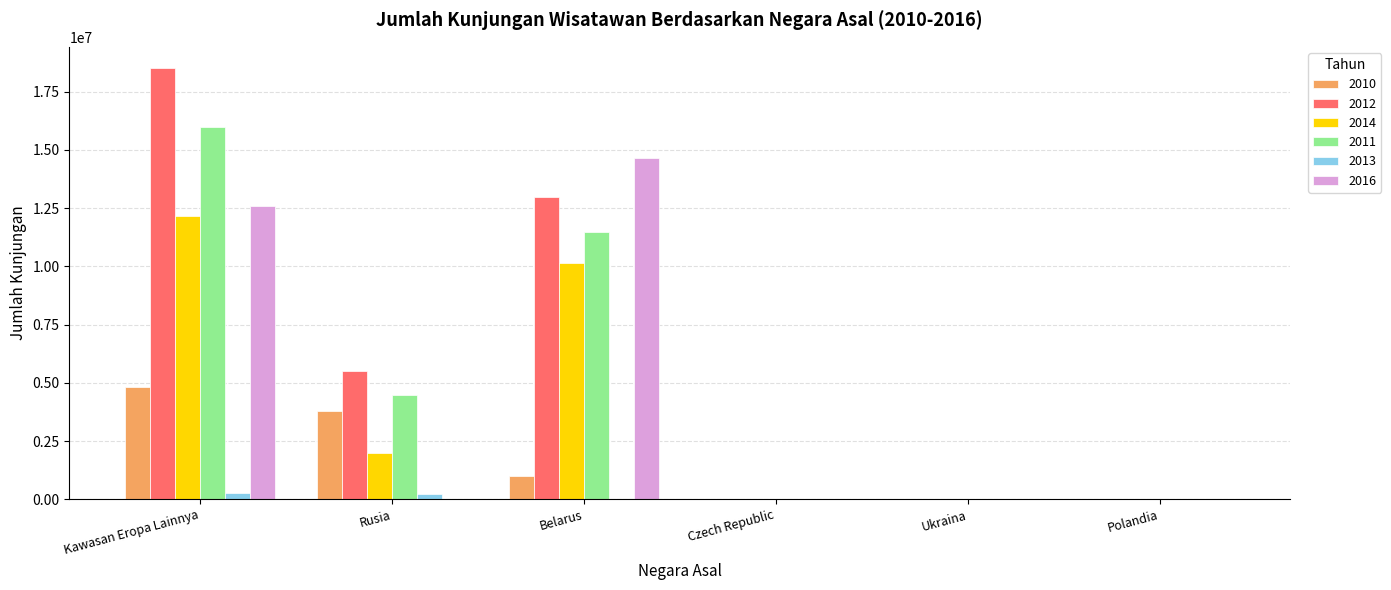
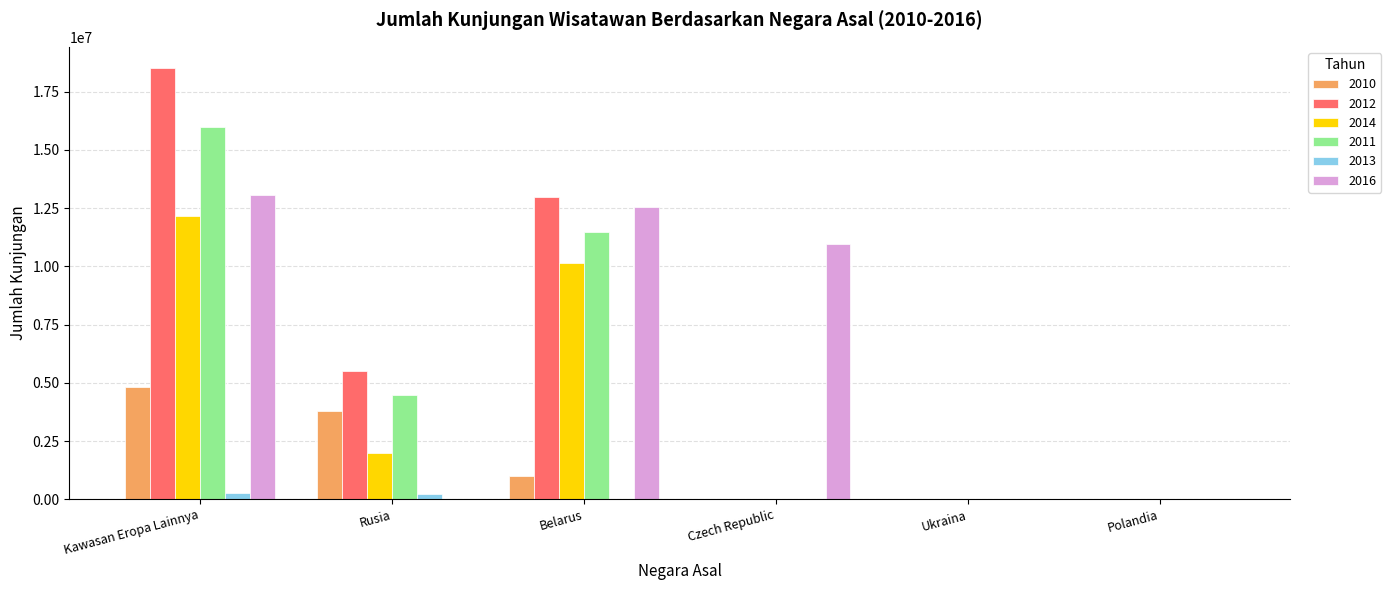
2016, Kawasan Eropa Lainnya: 12600000 -> 13100000
2016, Belarus: 14700000 -> 12600000
2016, Czech Republic: 0 -> 11000000
